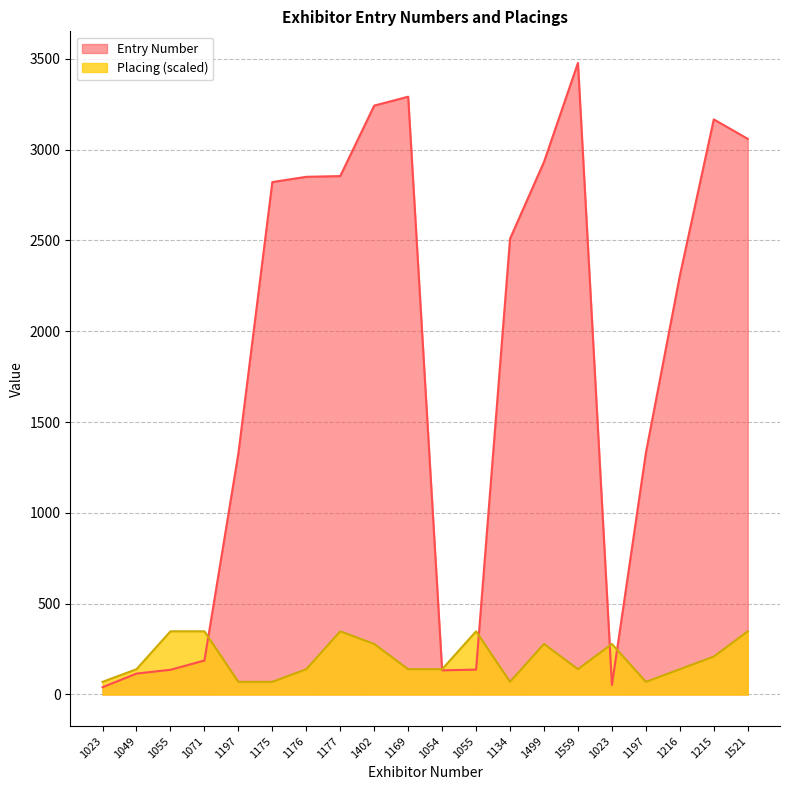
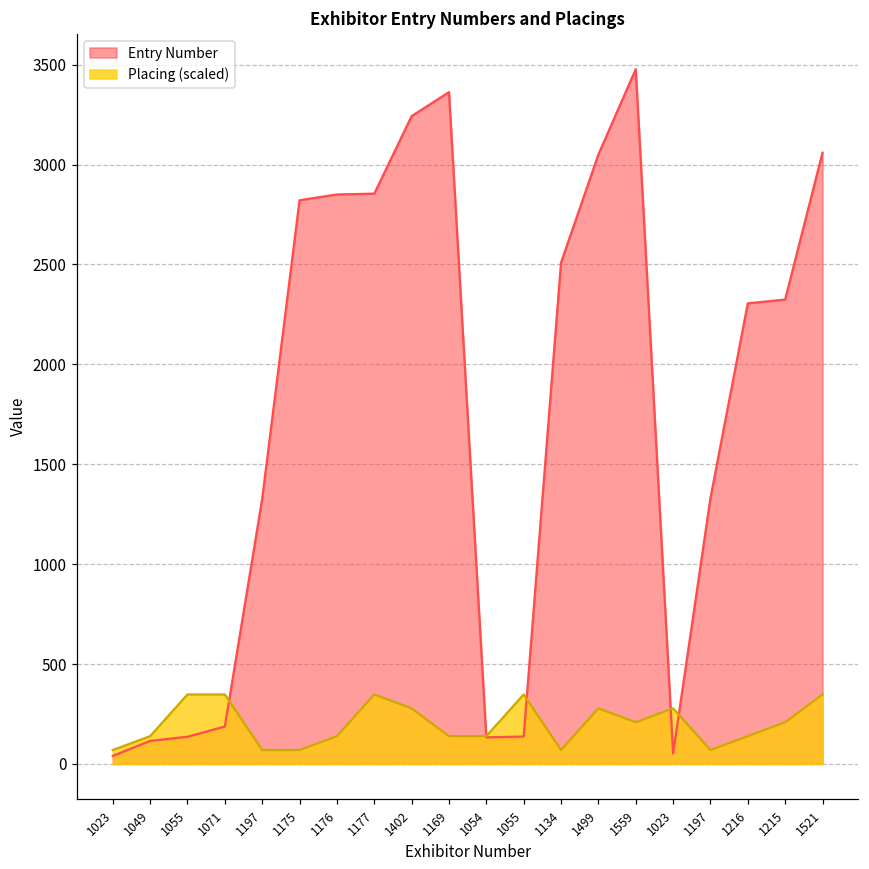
Entry Number, 1169: 3290 -> 3360
Entry Number, 1499: 2930 -> 3050
Placing (scaled), 1559: 140 -> 210
Entry Number, 1215: 3170 -> 2320
